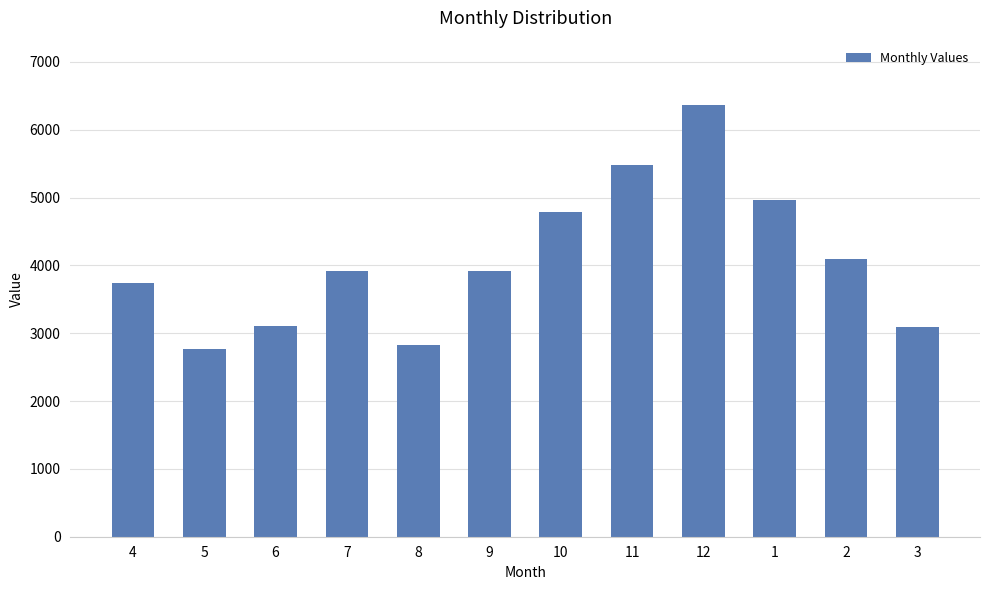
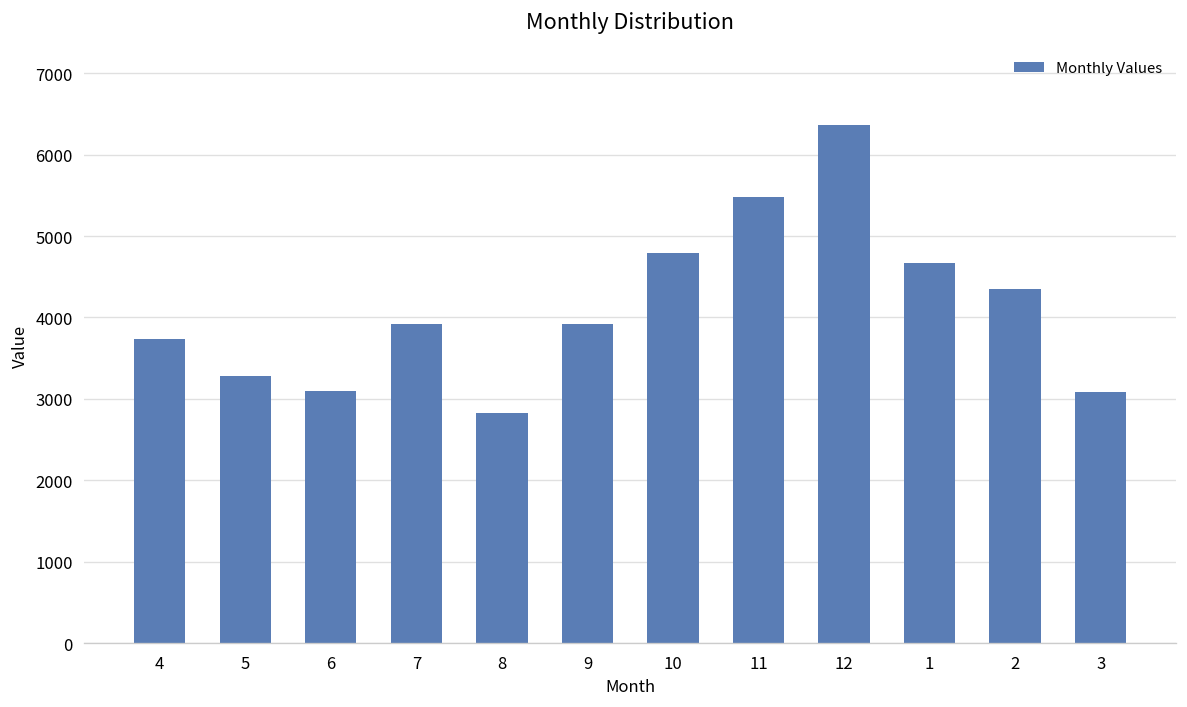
5: 2800 -> 3300
1: 5000 -> 4700
2: 4100 -> 4400
